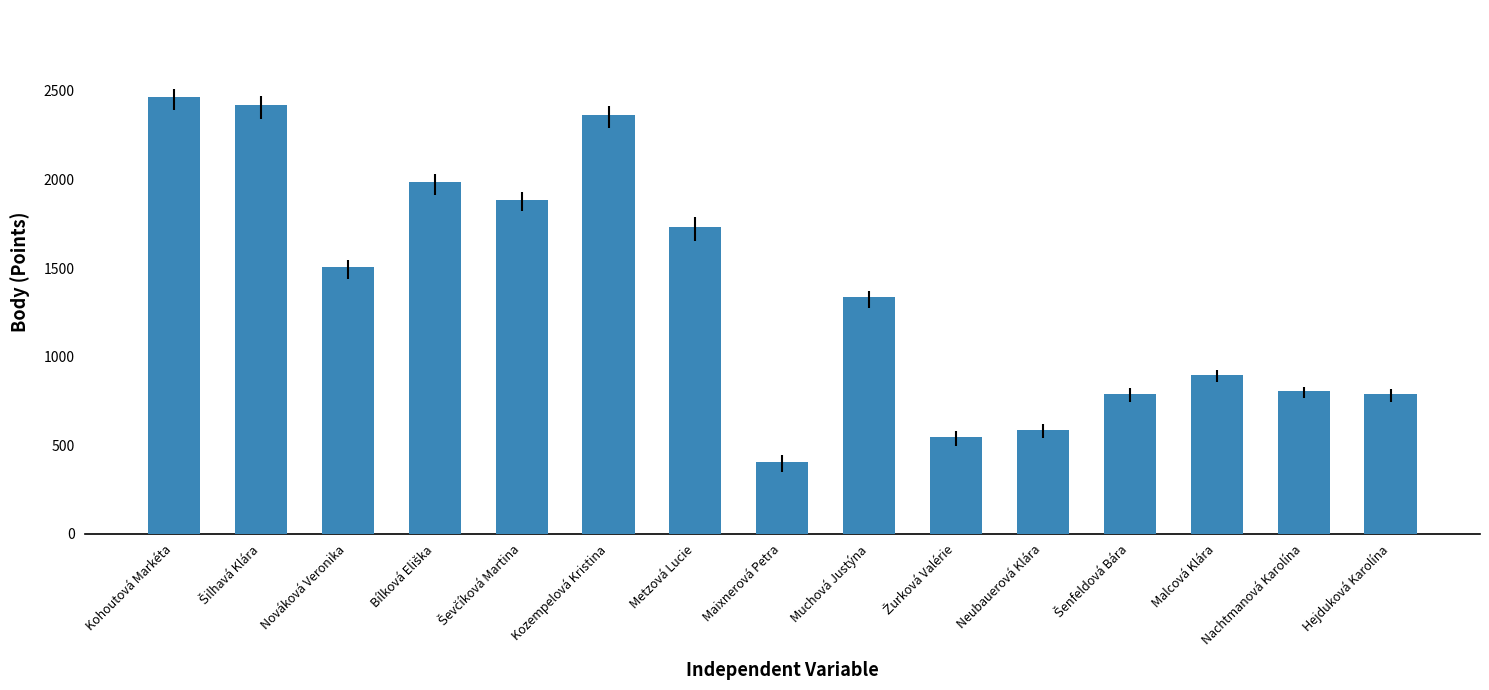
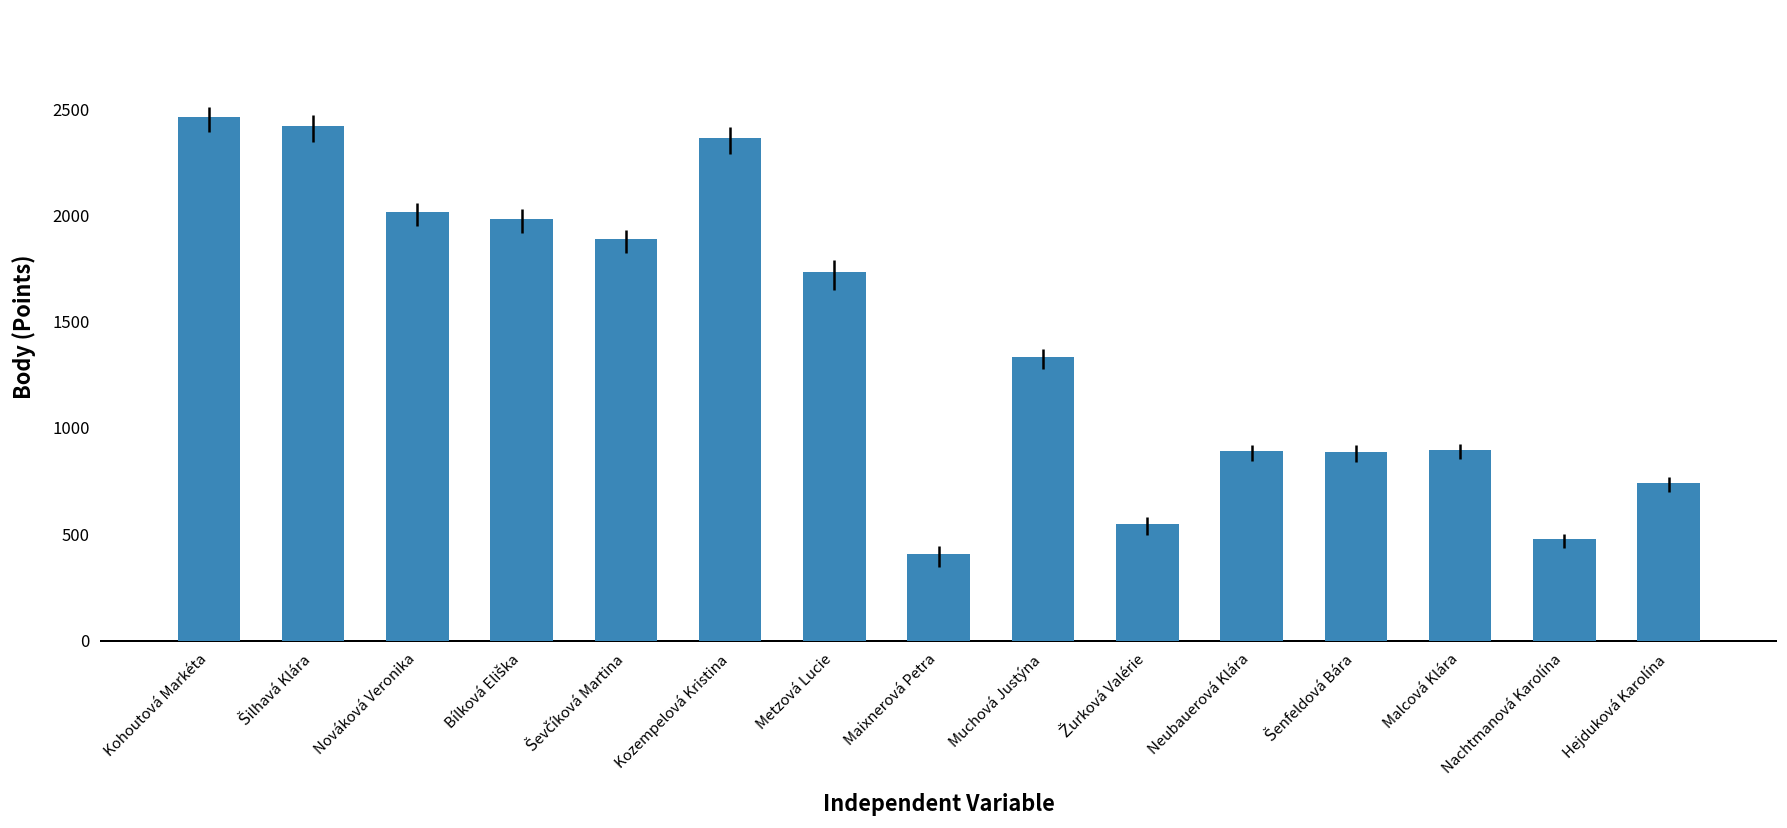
Nováková Veronika: 1500 -> 2020
Neubauerová Klára: 590 -> 890
Šenfeldová Bára: 790 -> 890
Nachtmanová Karolína: 800 -> 480
Hejduková Karolína: 790 -> 740
